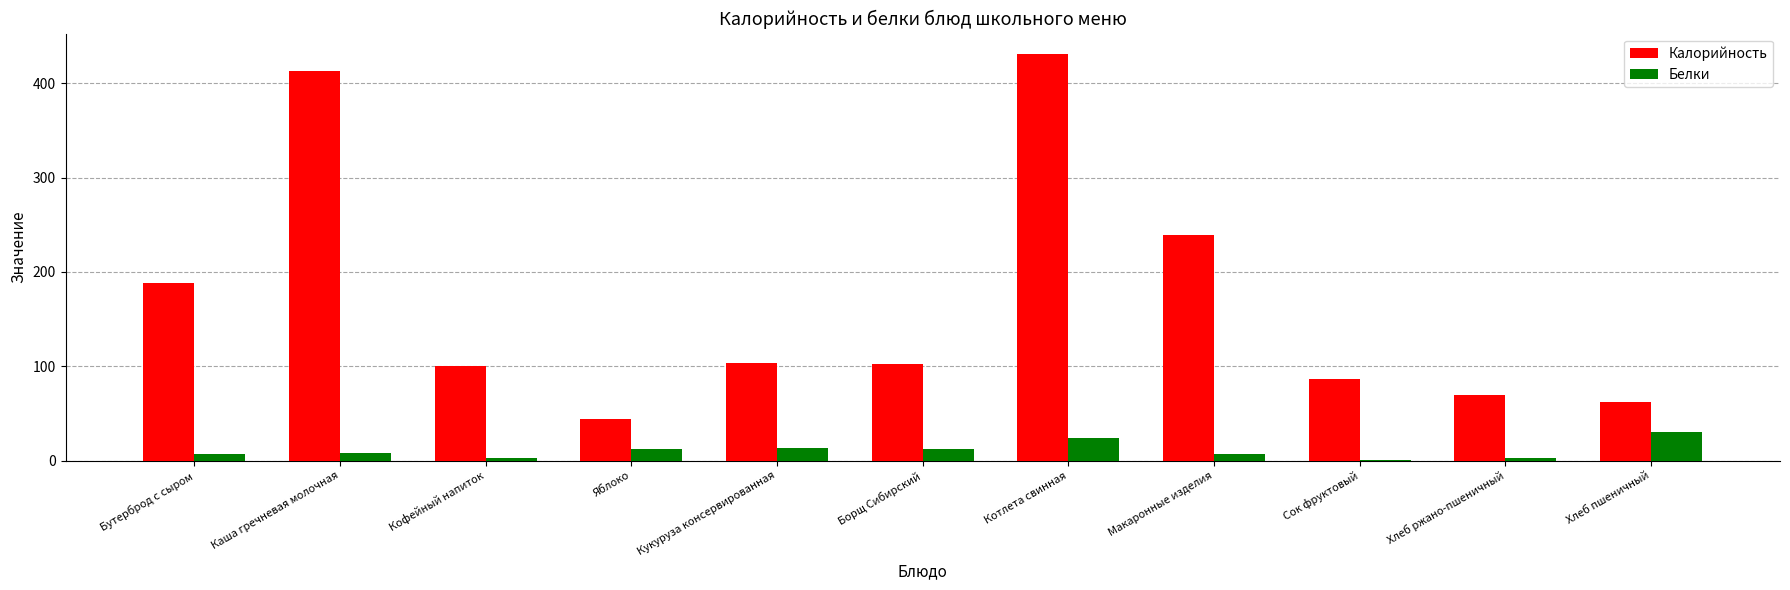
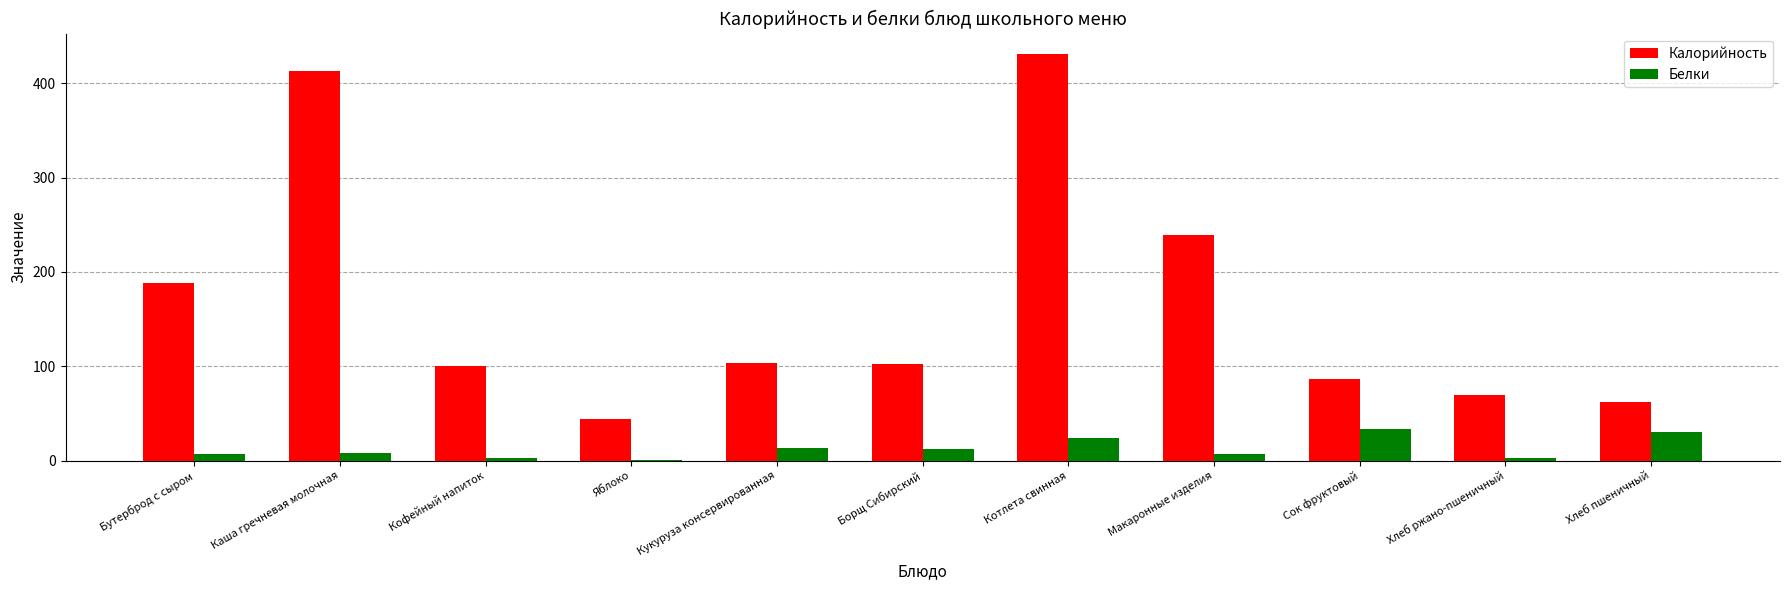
Белки, Яблоко: 10 -> 0
Белки, Сок фруктовый: 0 -> 30
